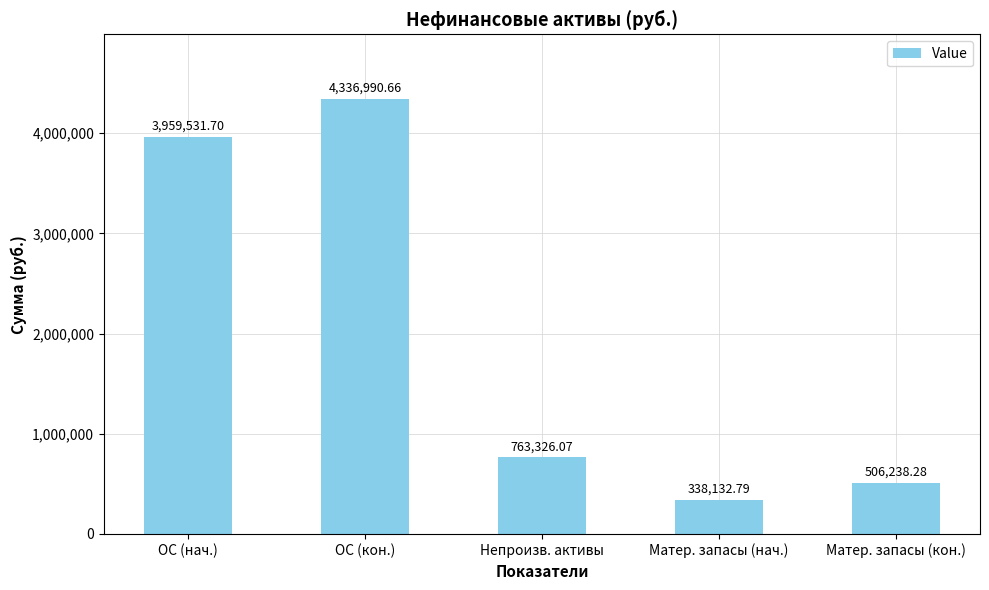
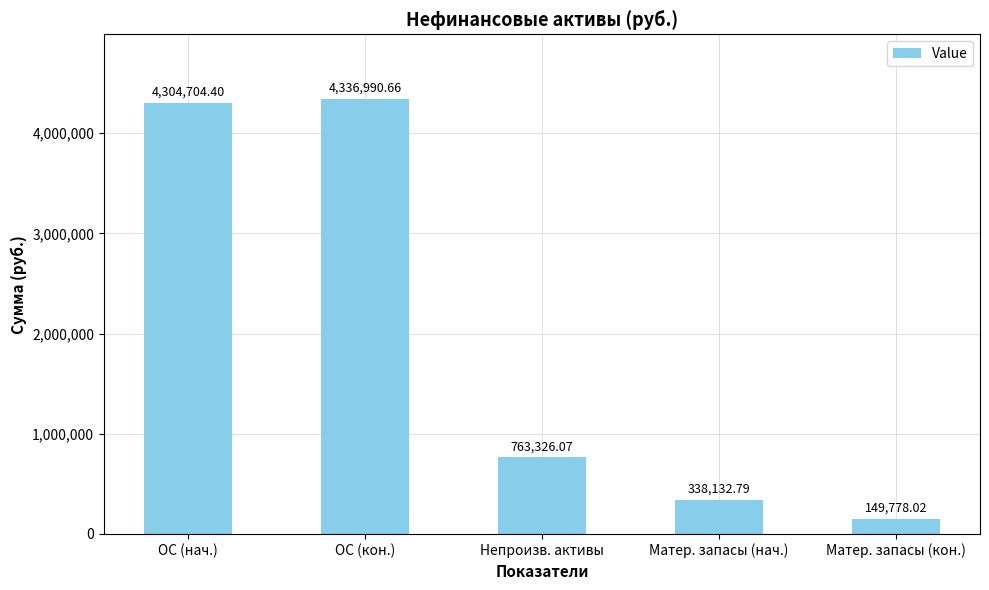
ОС (нач.): 3,959,531.70 -> 4,304,704.40
Матер. запасы (кон.): 506,238.28 -> 149,778.02
